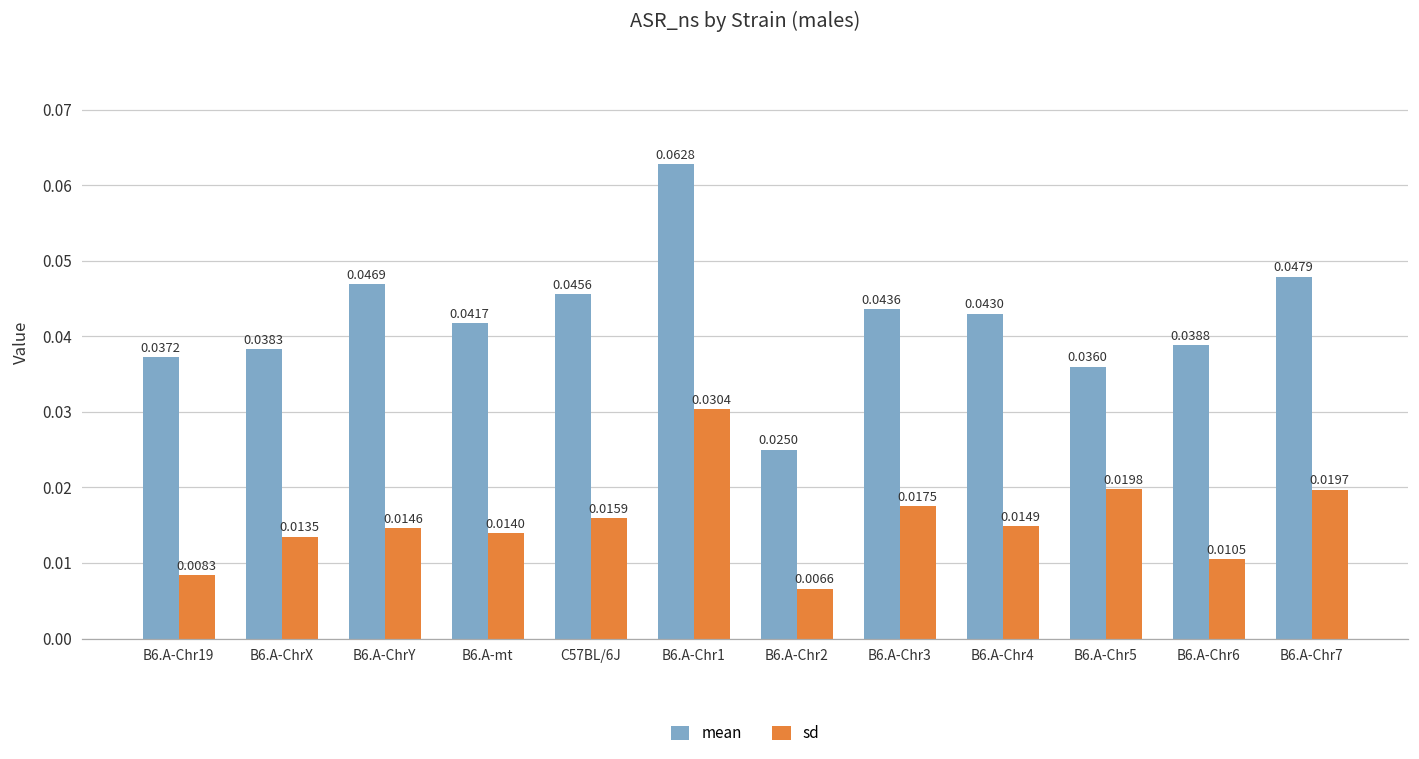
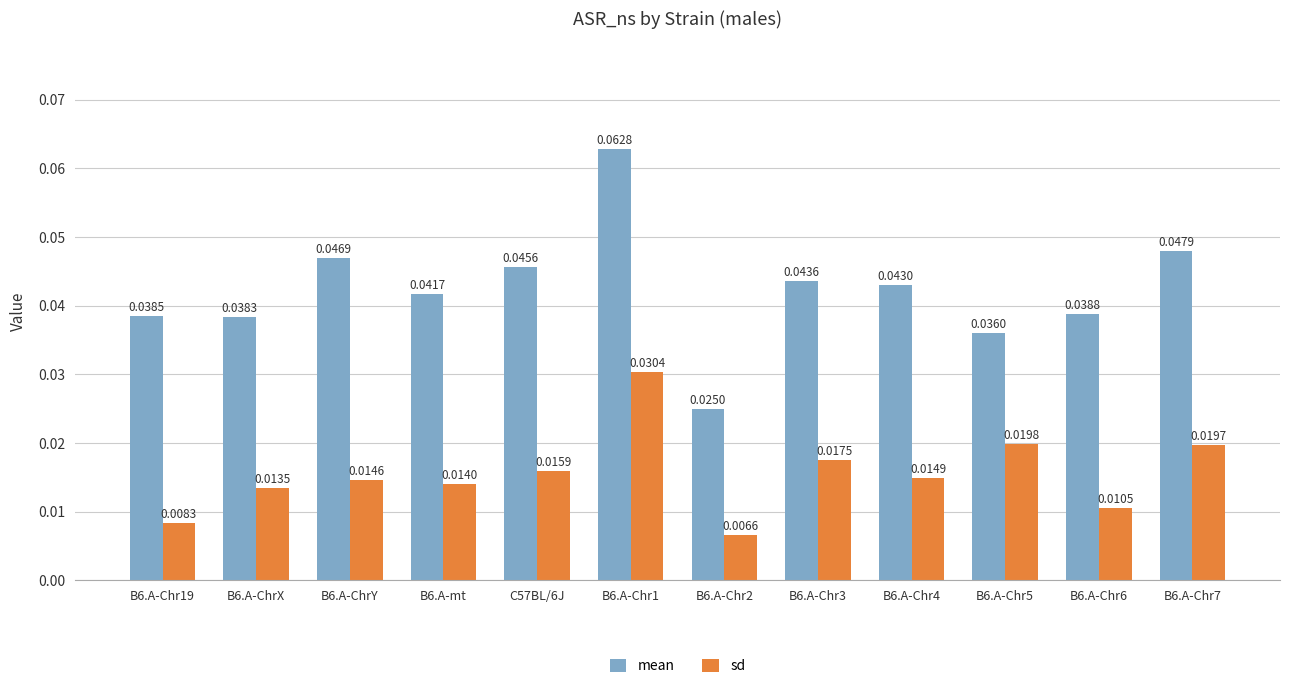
mean, B6.A-Chr19: 0.0372 -> 0.0385
